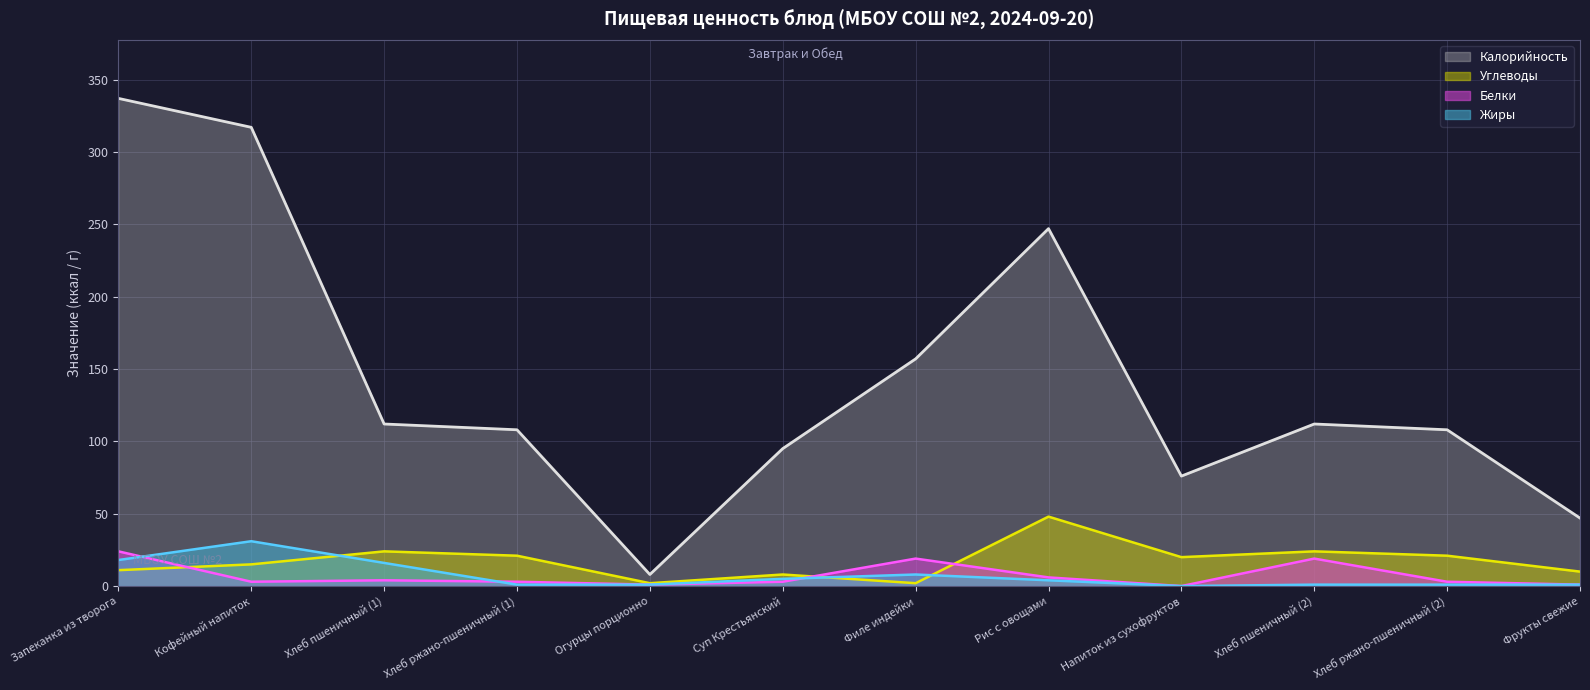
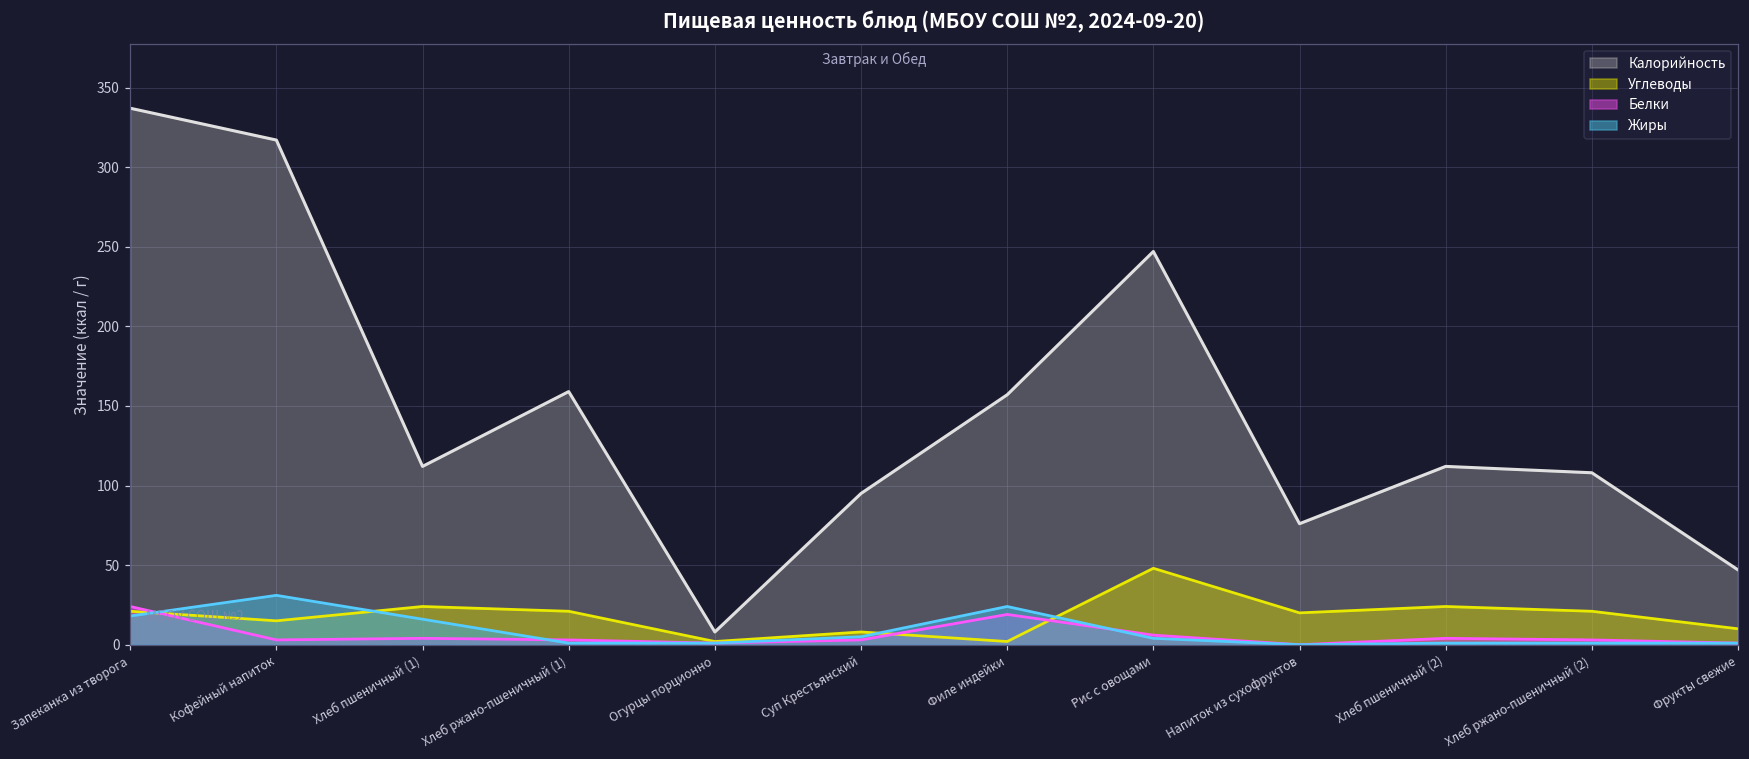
Углеводы, Запеканка из творога: 11 -> 21
Калорийность, Хлеб ржано-пшеничный (1): 108 -> 159
Жиры, Филе индейки: 8 -> 24
Белки, Хлеб пшеничный (2): 19 -> 4
